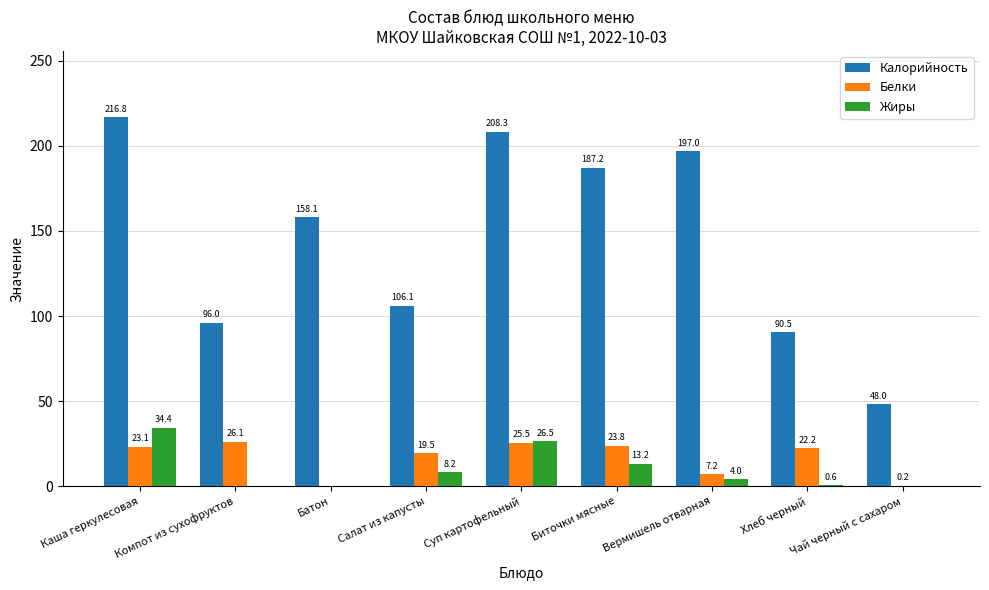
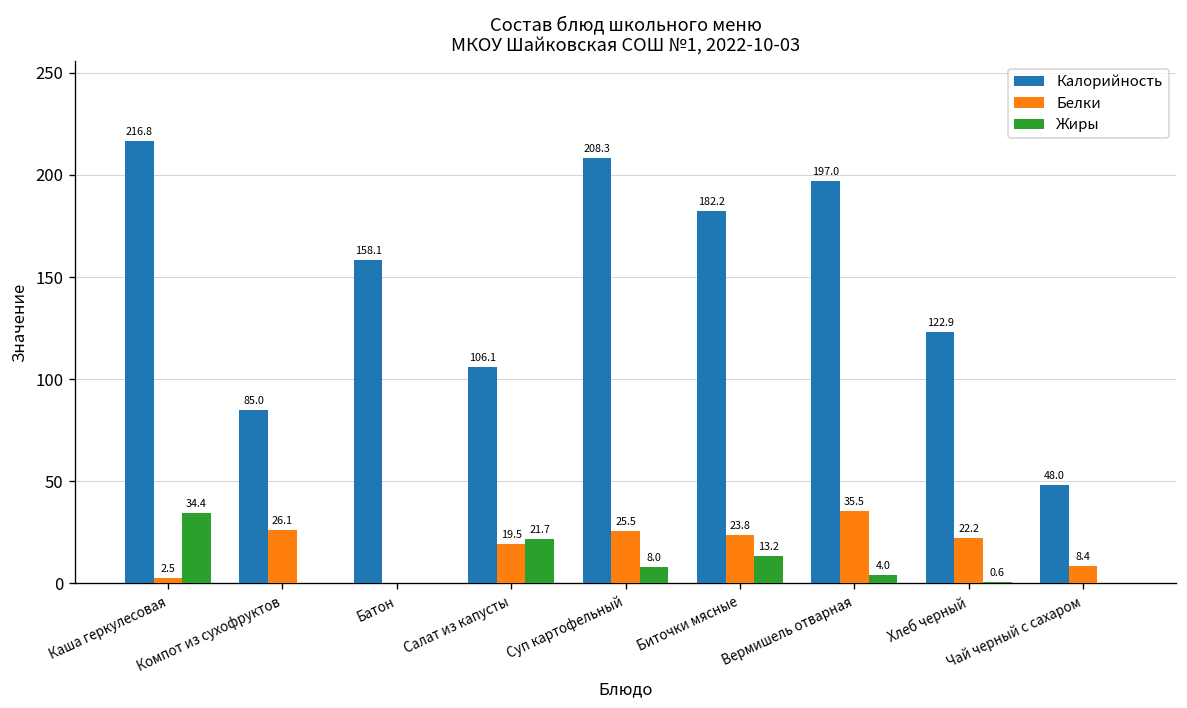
Белки, Каша геркулесовая: 23.1 -> 2.5
Калорийность, Компот из сухофруктов: 96.0 -> 85.0
Жиры, Салат из капусты: 8.2 -> 21.7
Жиры, Суп картофельный: 26.5 -> 8.0
Калорийность, Биточки мясные: 187.2 -> 182.2
Белки, Вермишель отварная: 7.2 -> 35.5
Калорийность, Хлеб черный: 90.5 -> 122.9
Белки, Чай черный с сахаром: 0.2 -> 8.4
